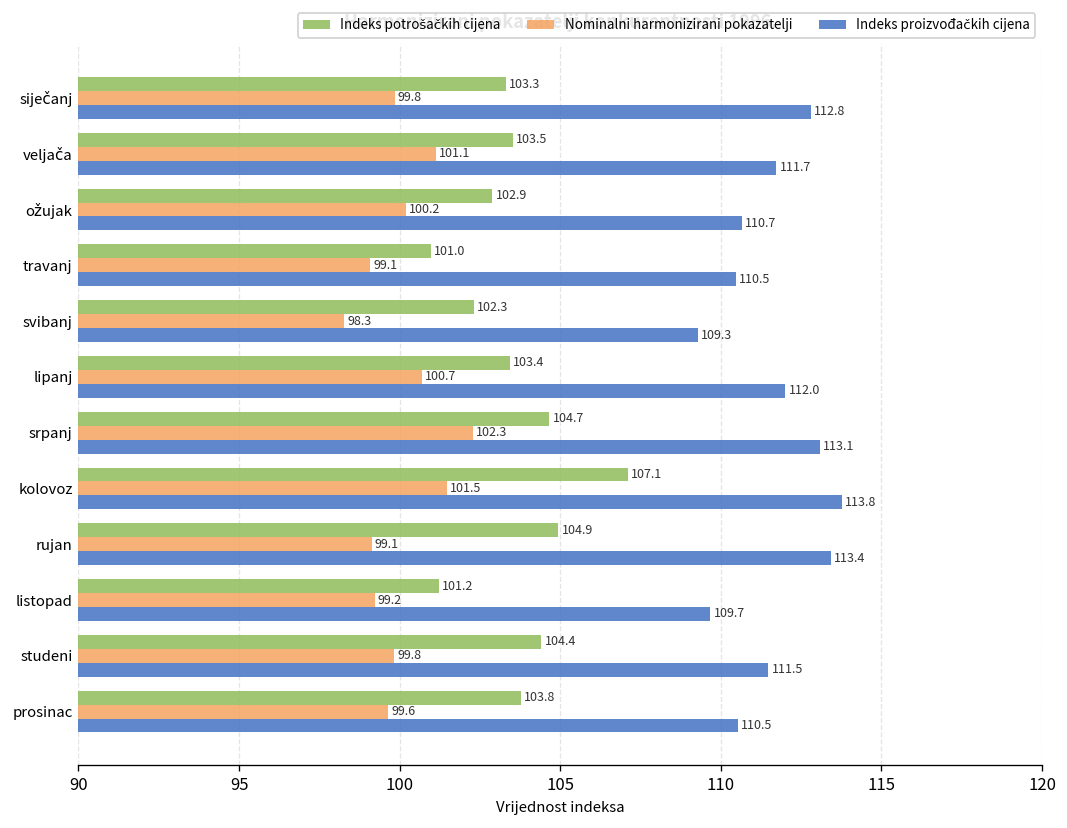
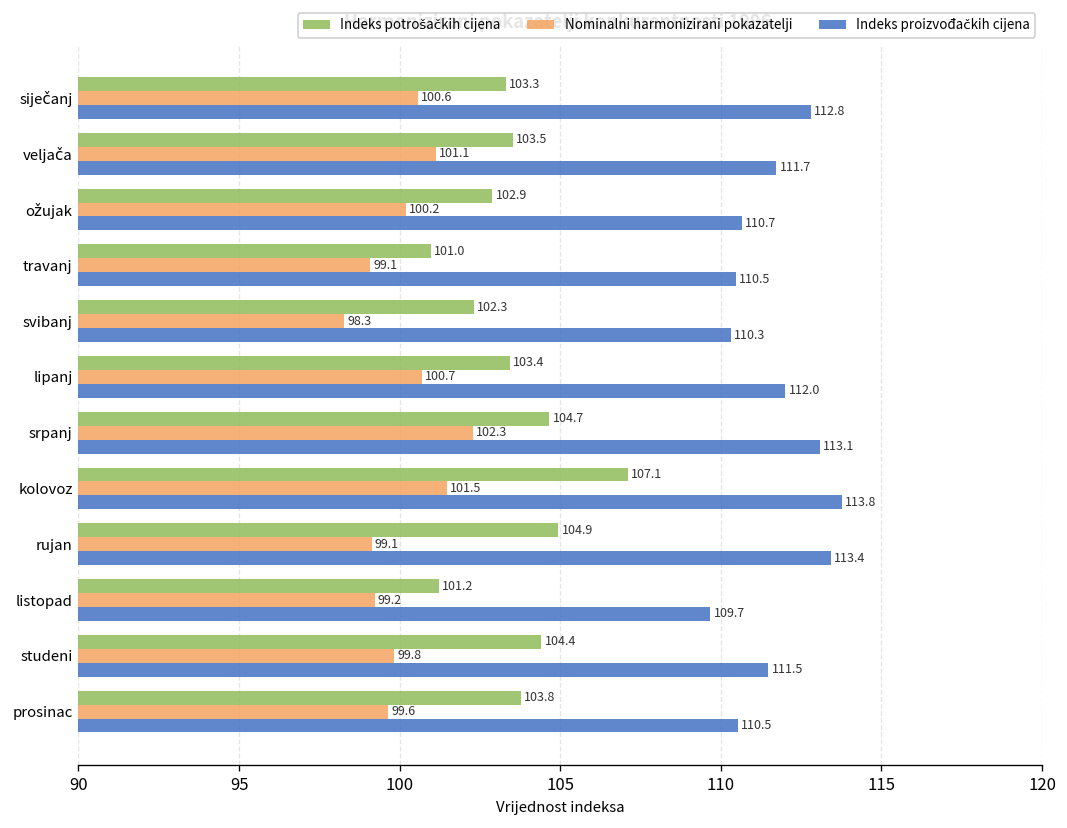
Nominalni harmonizirani pokazatelji, siječanj: 99.8 -> 100.6
Indeks proizvođačkih cijena, svibanj: 109.3 -> 110.3
